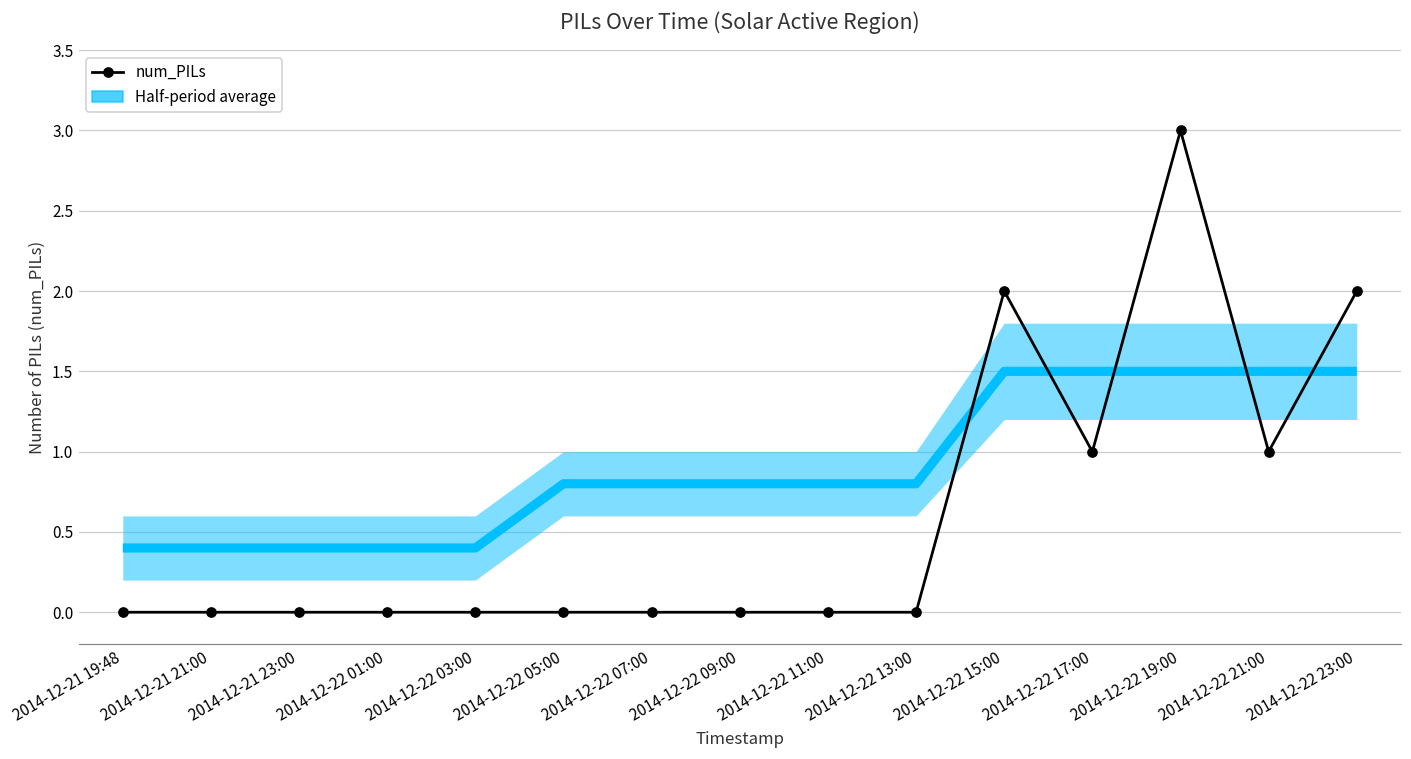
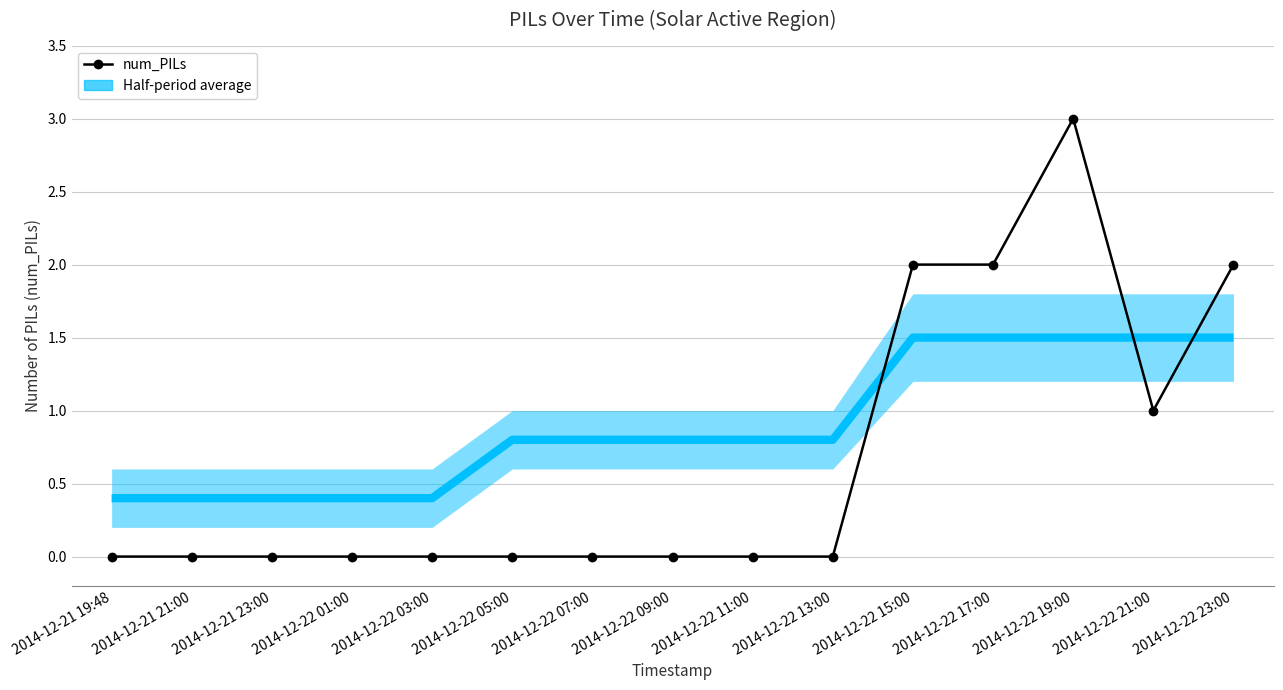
num_PILs, 2014-12-22 17:00: 1 -> 2
